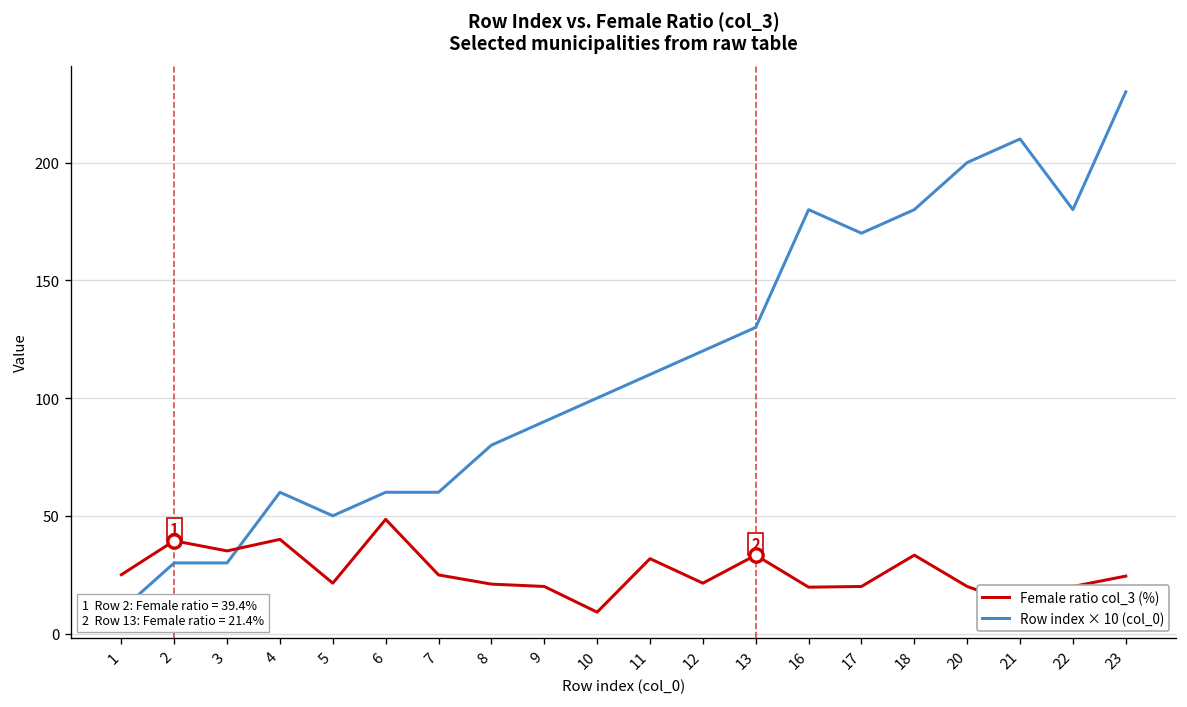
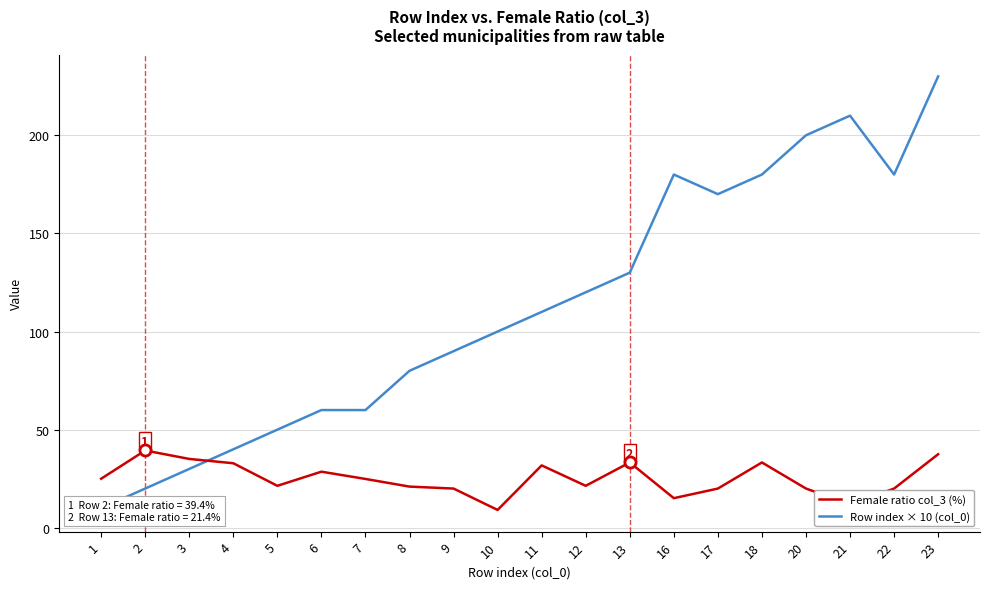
Row index × 10 (col_0), 2: 30 -> 20
Female ratio col_3 (%), 4: 40 -> 33
Row index × 10 (col_0), 4: 60 -> 40
Female ratio col_3 (%), 6: 49 -> 29
Female ratio col_3 (%), 16: 20 -> 15
Female ratio col_3 (%), 23: 24 -> 38
